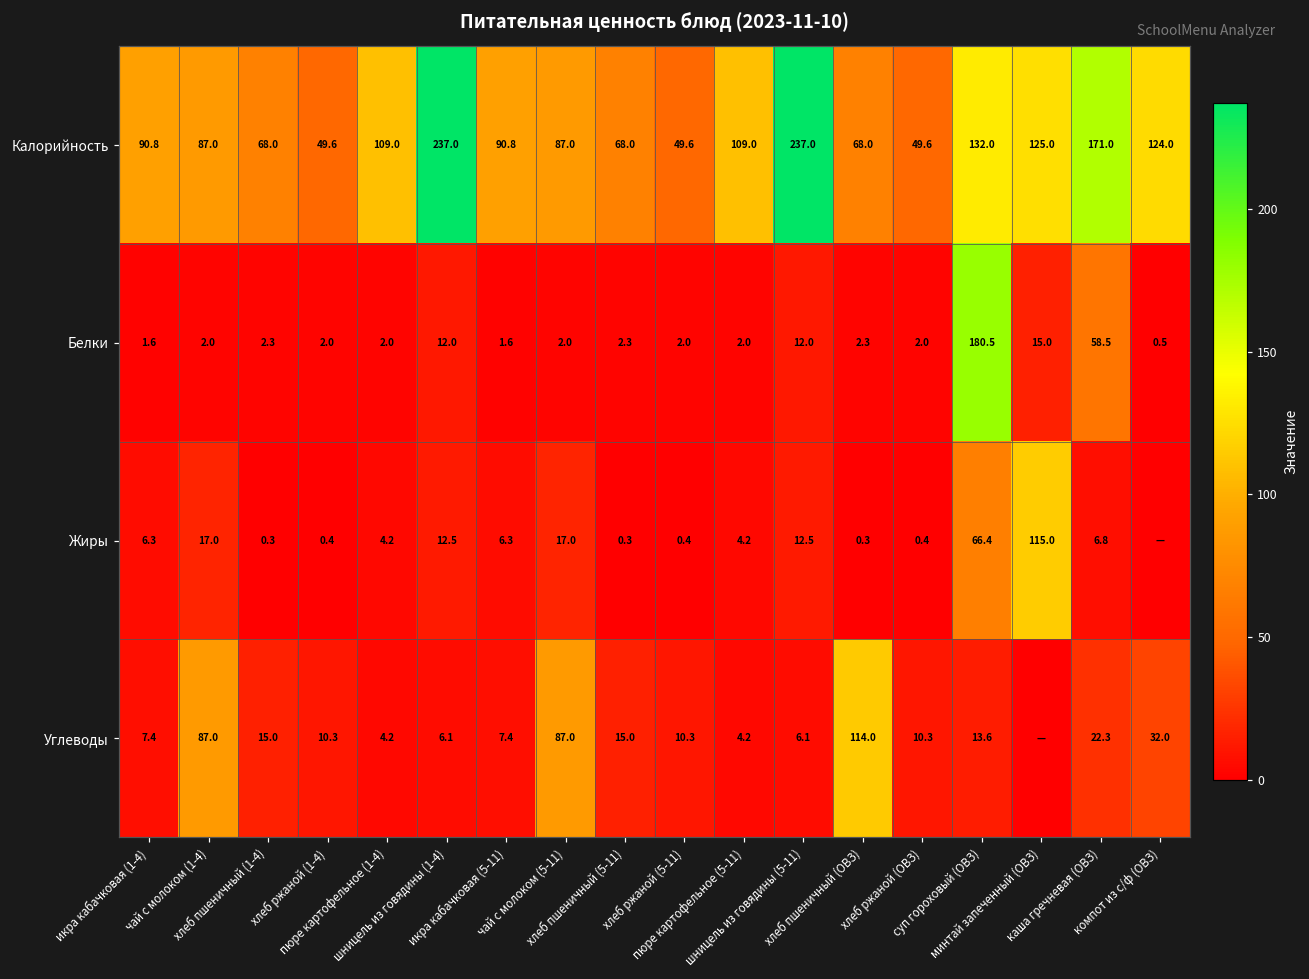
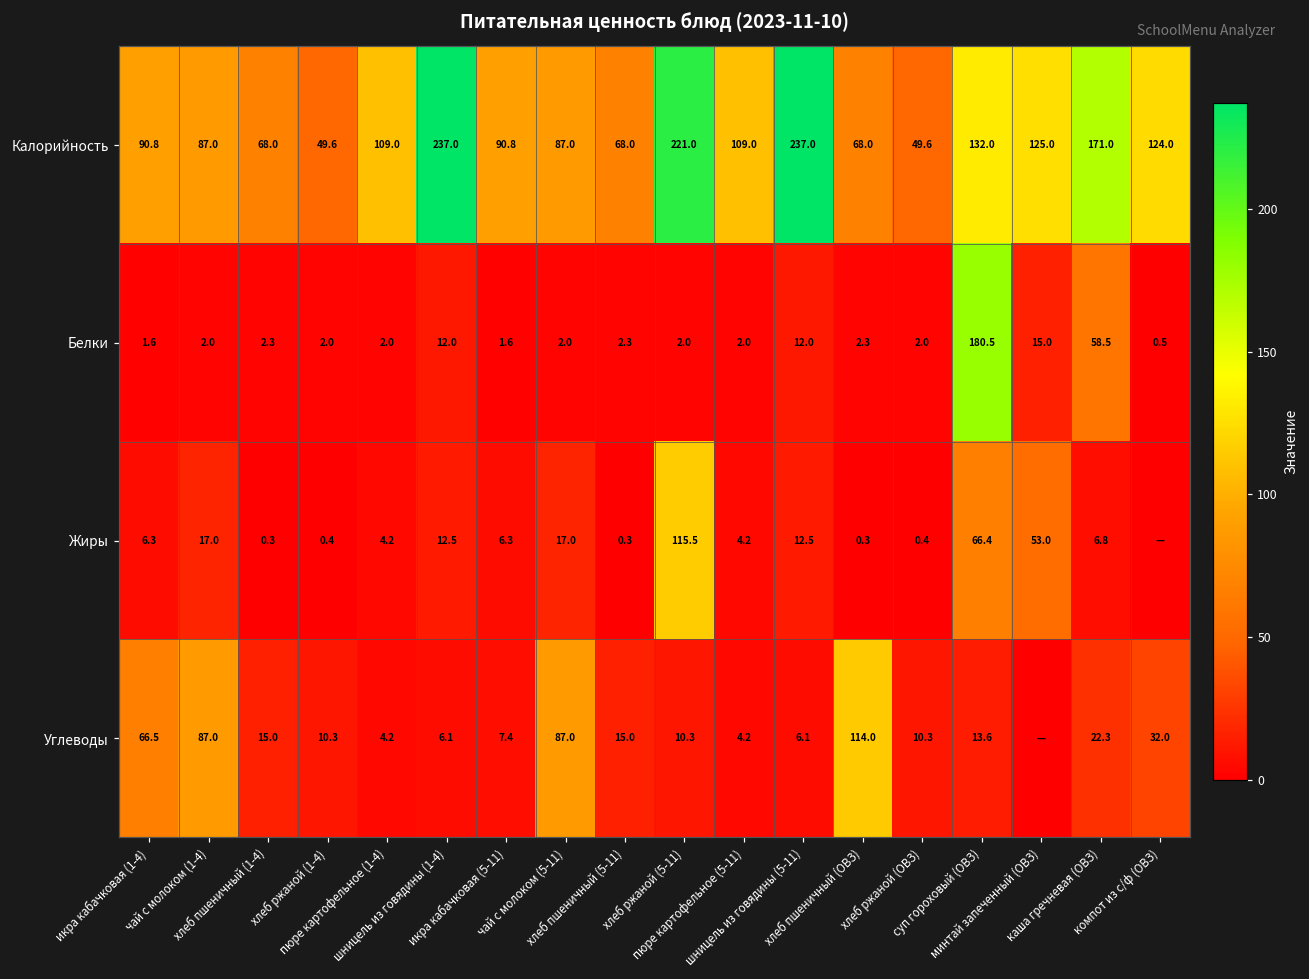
Калорийность, хлеб ржаной (5-11): 49.6 -> 221.0
Жиры, хлеб ржаной (5-11): 0.4 -> 115.5
Жиры, минтай запеченный (ОВЗ): 115.0 -> 53.0
Углеводы, икра кабачковая (1-4): 7.4 -> 66.5
